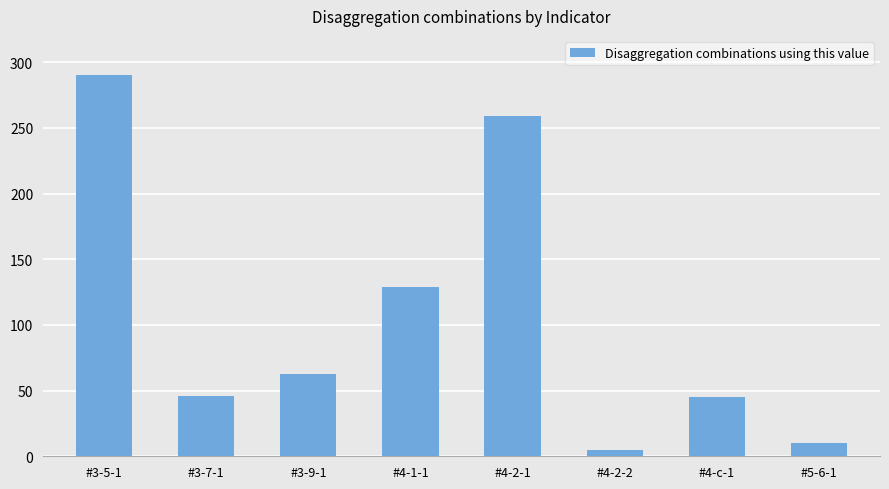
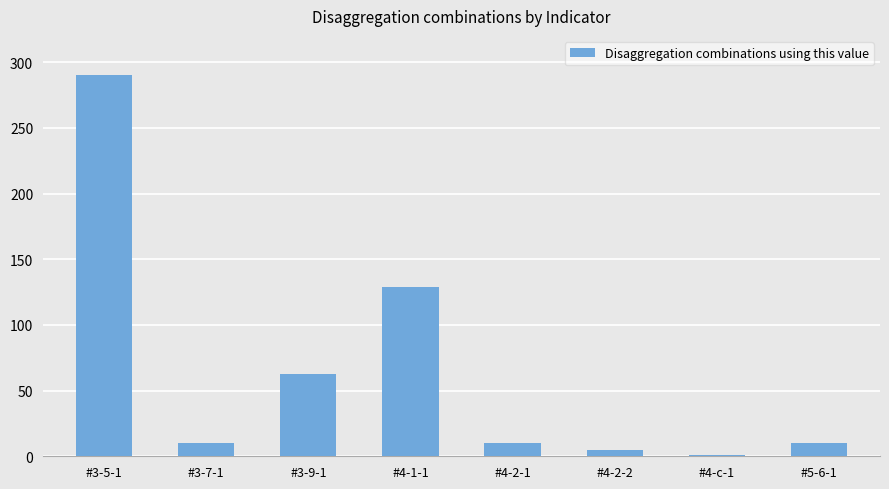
#3-7-1: 46 -> 10
#4-2-1: 259 -> 10
#4-c-1: 45 -> 1
